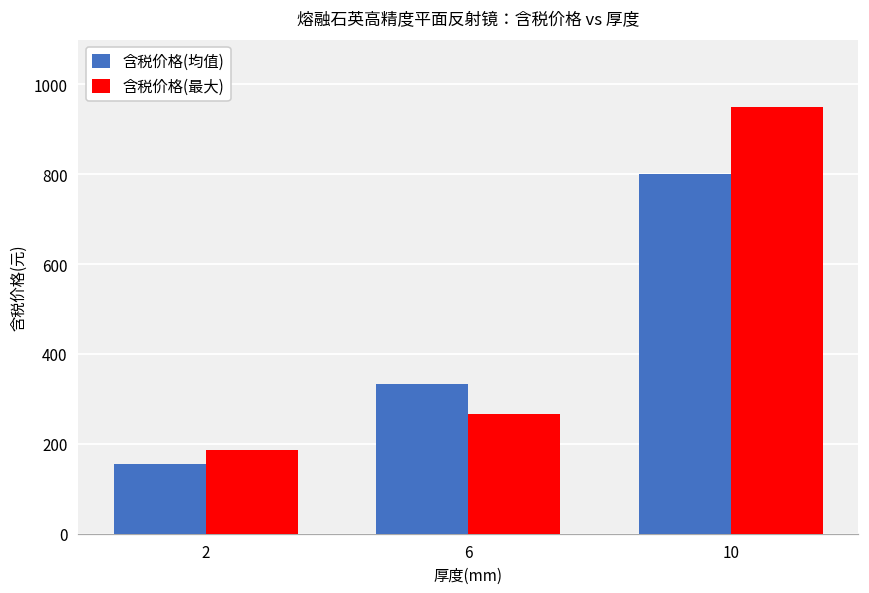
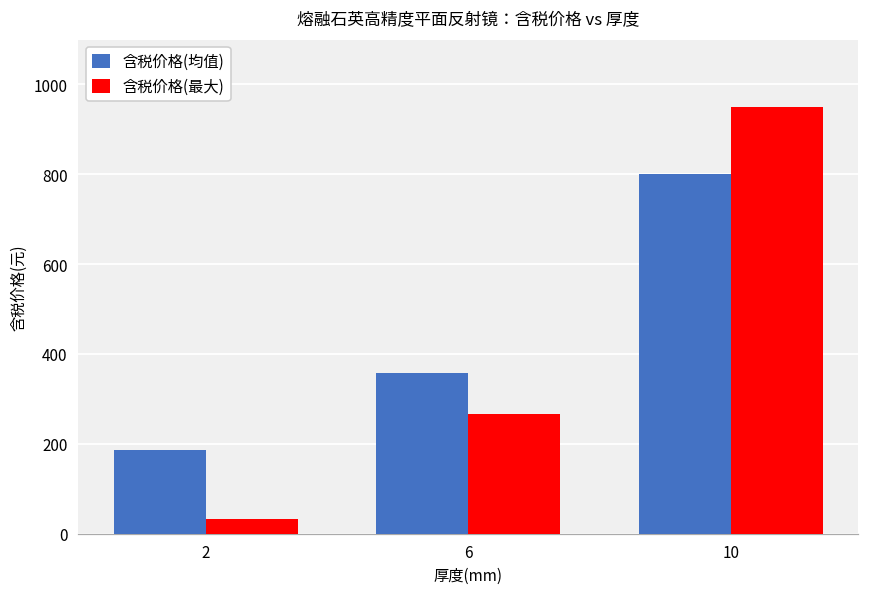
含税价格(均值), 2: 150 -> 190
含税价格(最大), 2: 190 -> 30
含税价格(均值), 6: 330 -> 360
